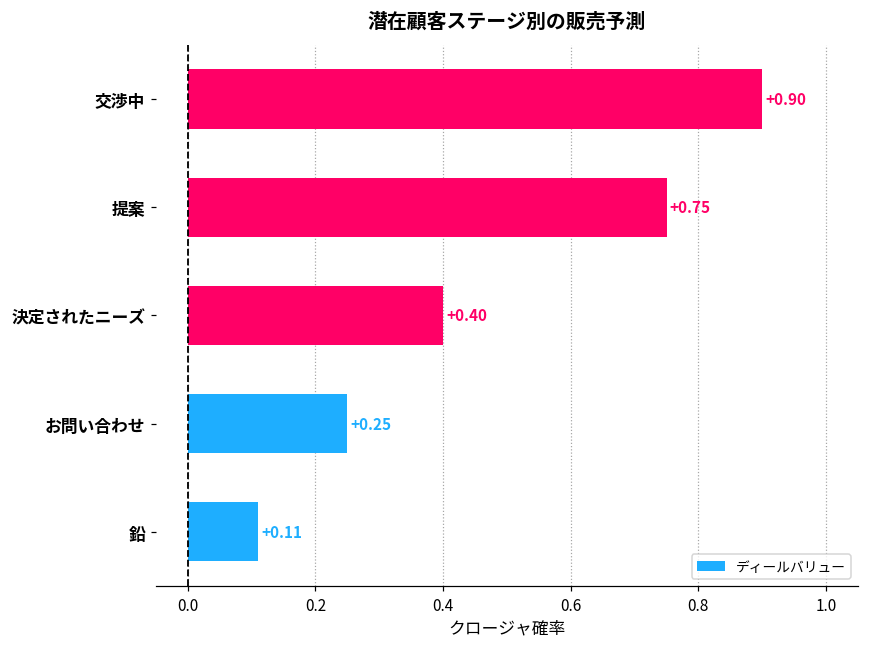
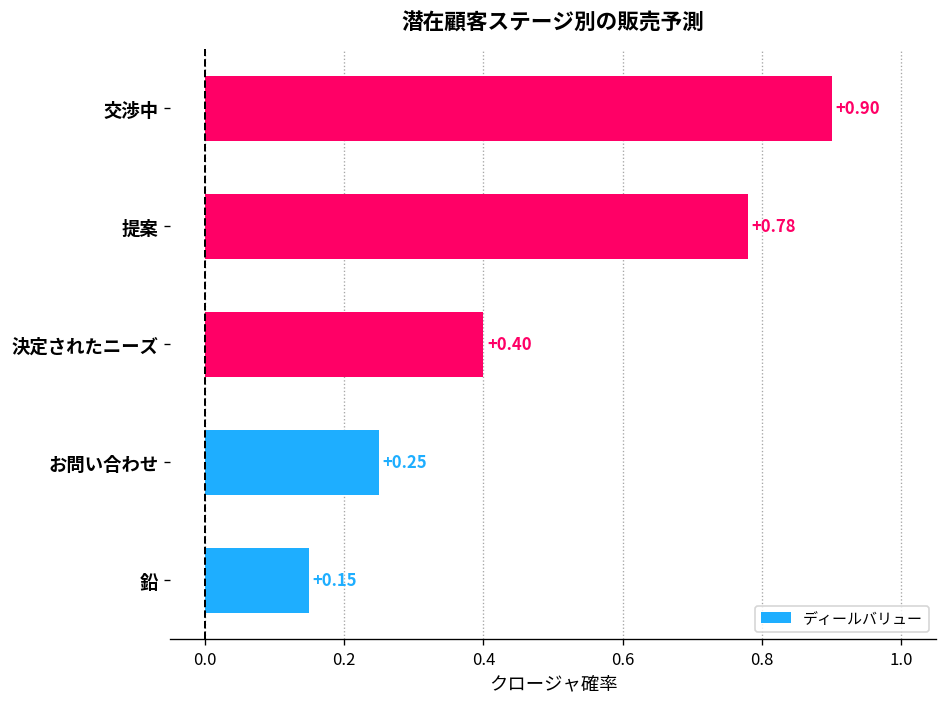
提案: +0.75 -> +0.78
鉛: +0.11 -> +0.15
